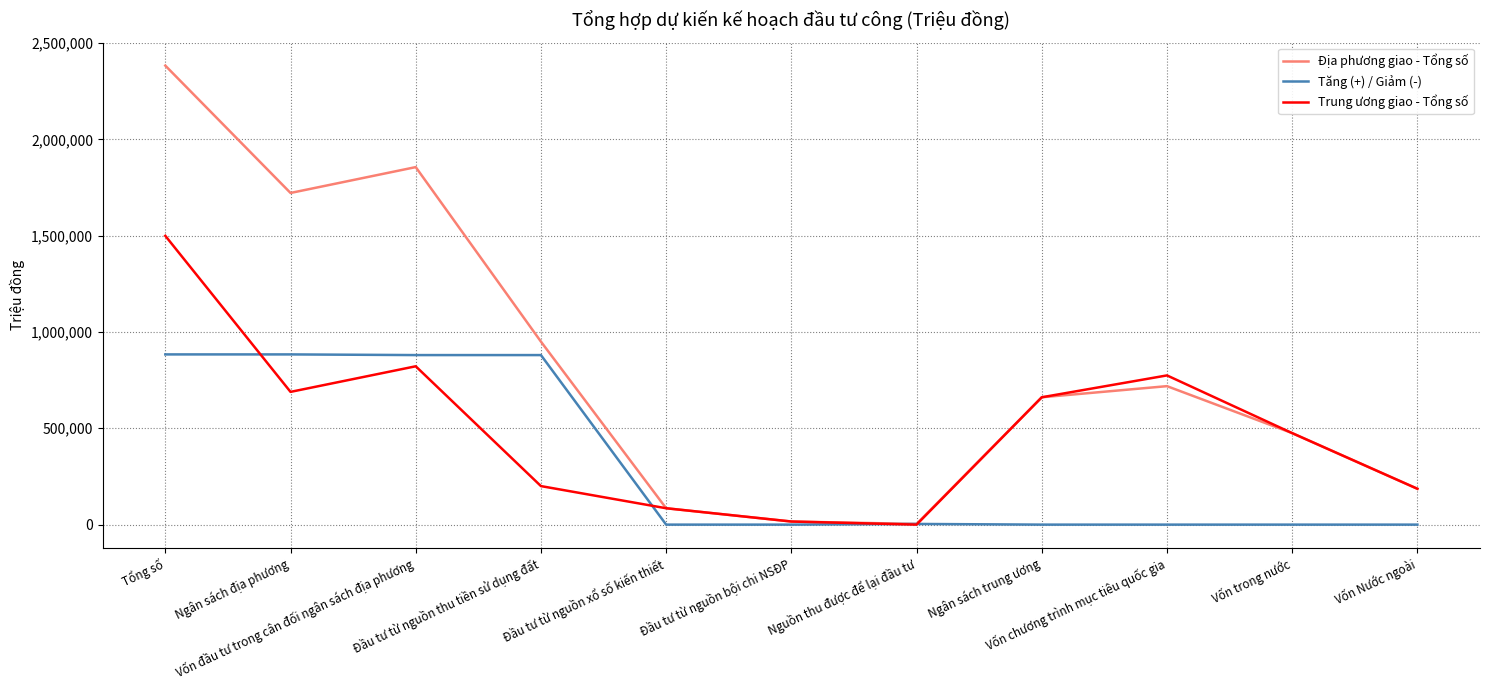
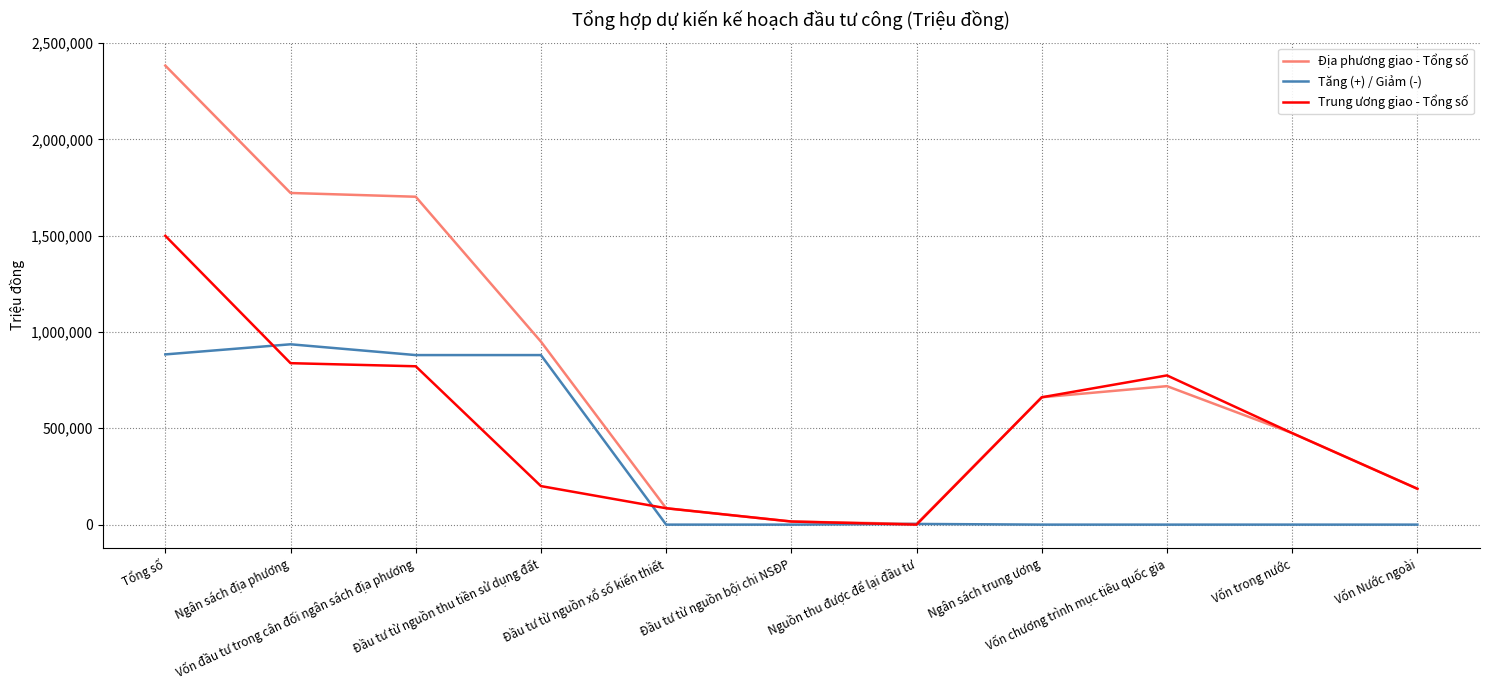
Tăng (+) / Giảm (-), Ngân sách địa phương: 880,000 -> 940,000
Trung ương giao - Tổng số, Ngân sách địa phương: 690,000 -> 840,000
Địa phương giao - Tổng số, Vốn đầu tư trong cân đối ngân sách địa phương: 1,860,000 -> 1,700,000
